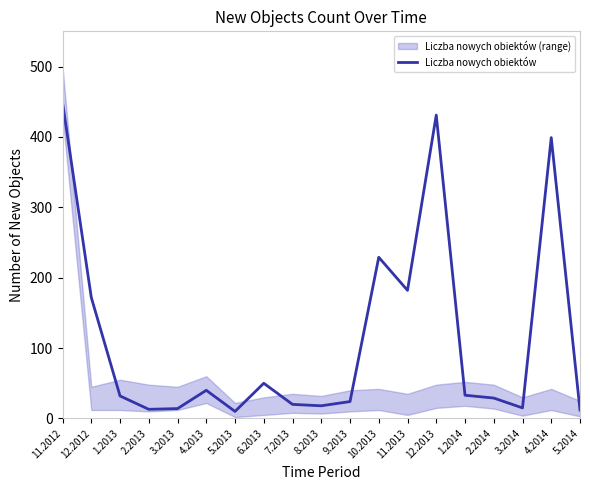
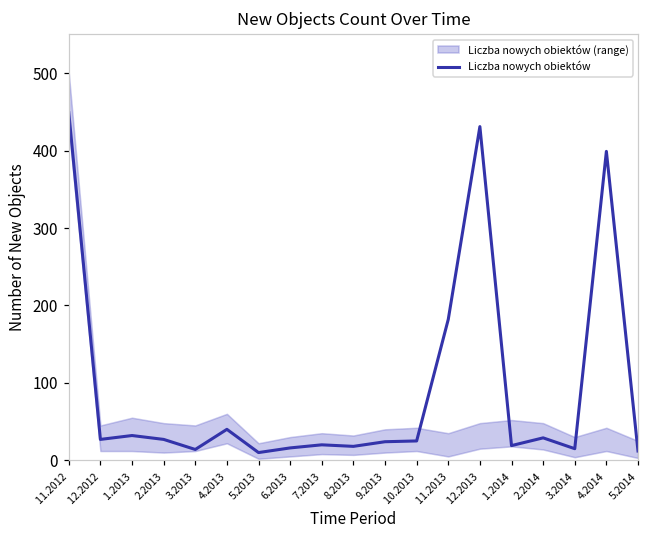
Liczba nowych obiektów, 12.2012: 170 -> 30
Liczba nowych obiektów, 2.2013: 10 -> 30
Liczba nowych obiektów, 6.2013: 50 -> 20
Liczba nowych obiektów, 10.2013: 230 -> 30
Liczba nowych obiektów, 1.2014: 30 -> 20
